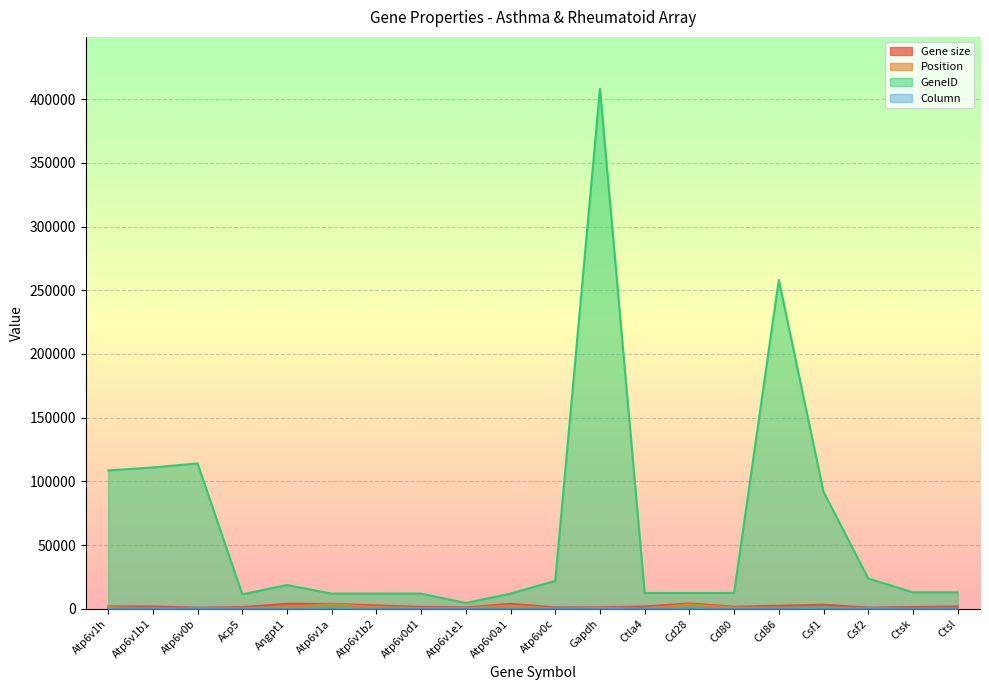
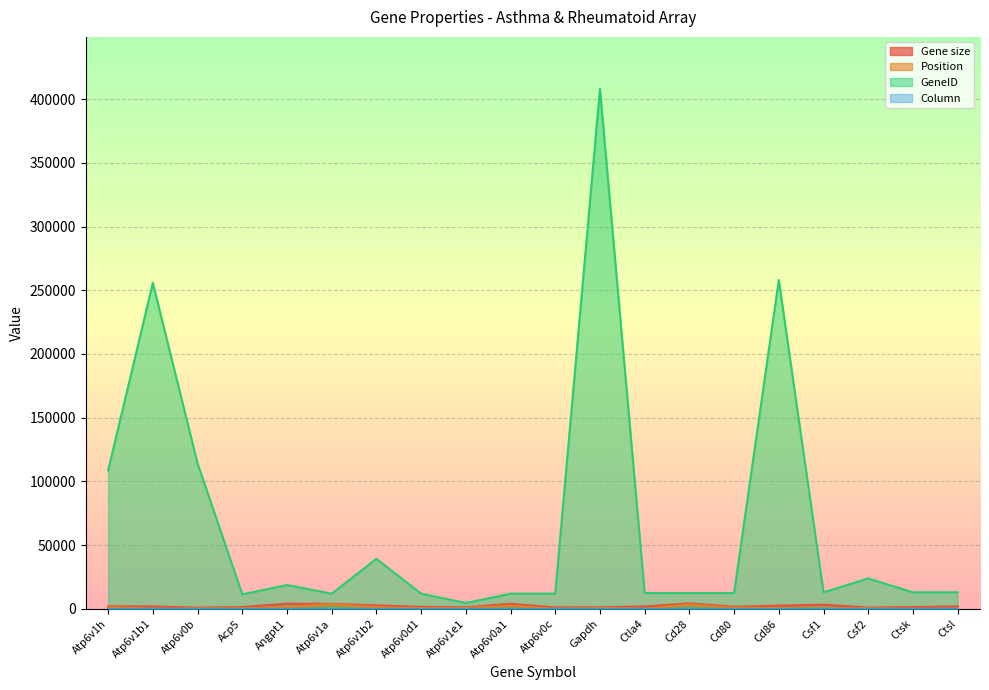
GeneID, Atp6v1b1: 111000 -> 256000
GeneID, Atp6v1b2: 12000 -> 39000
GeneID, Atp6v0c: 22000 -> 12000
GeneID, Csf1: 92000 -> 13000
